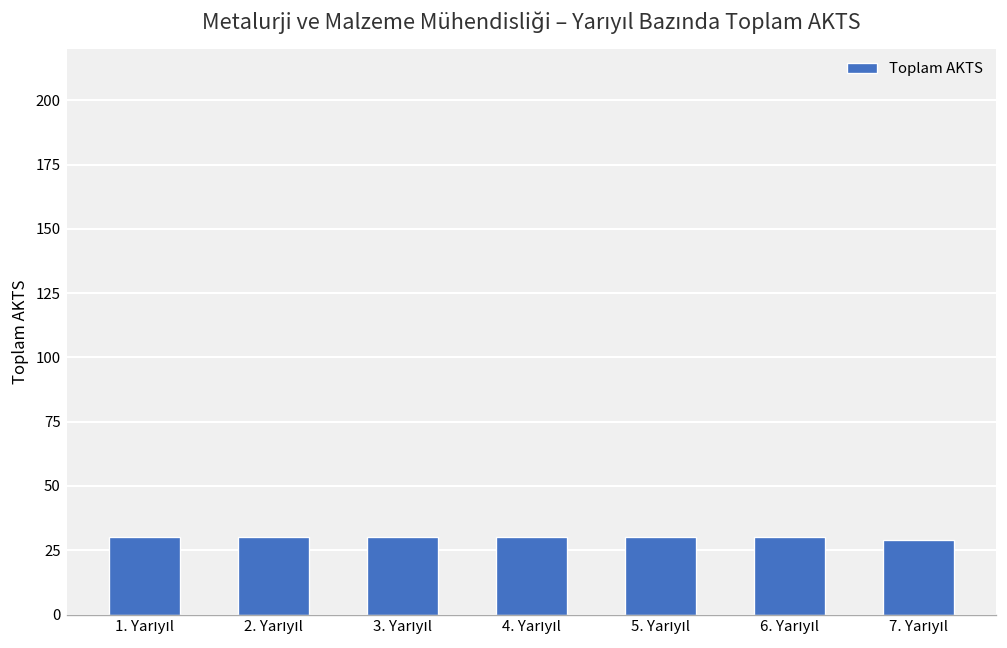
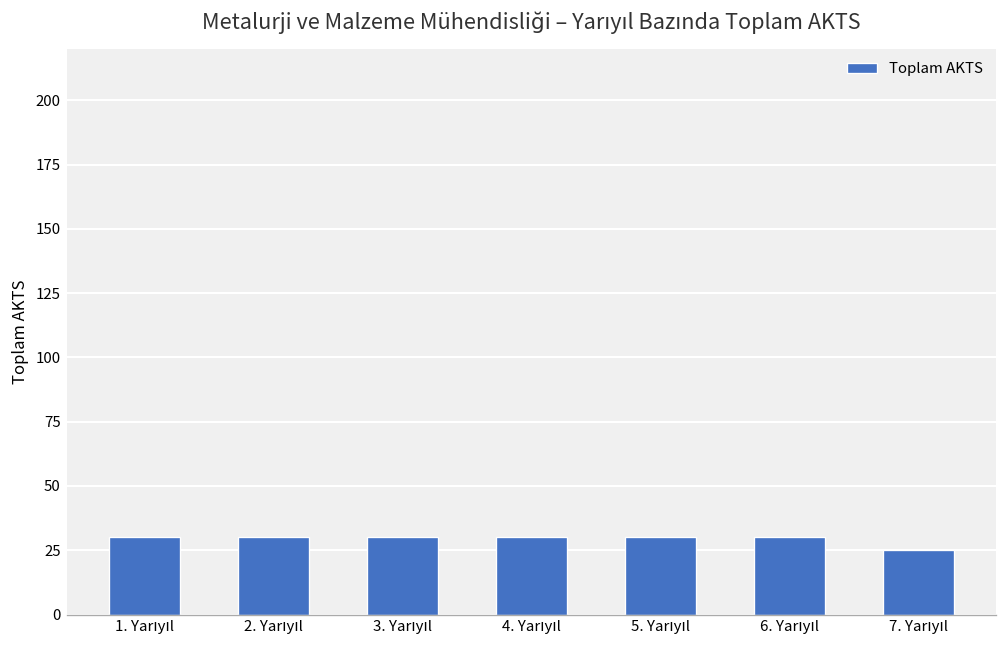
7. Yarıyıl: 29 -> 25
